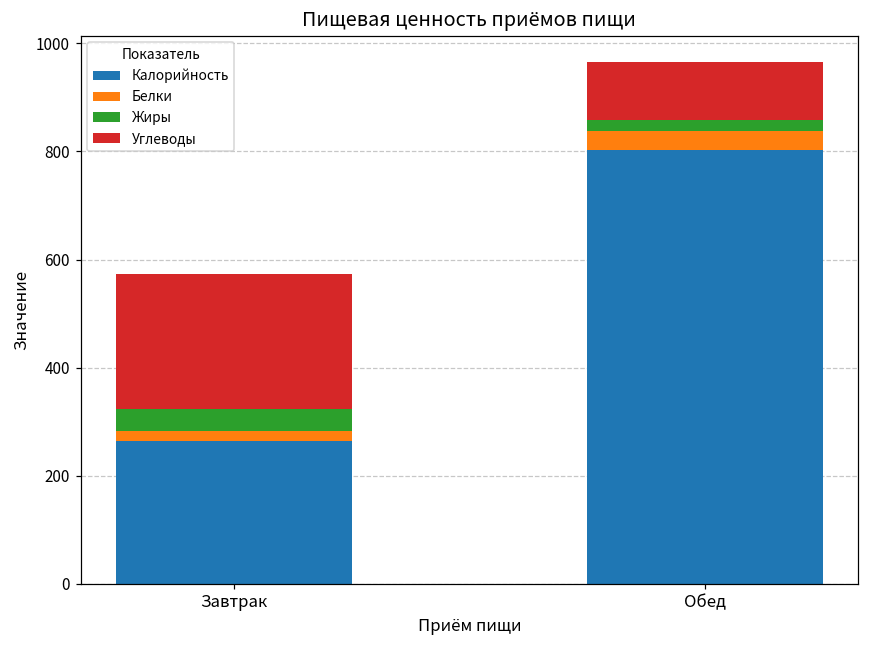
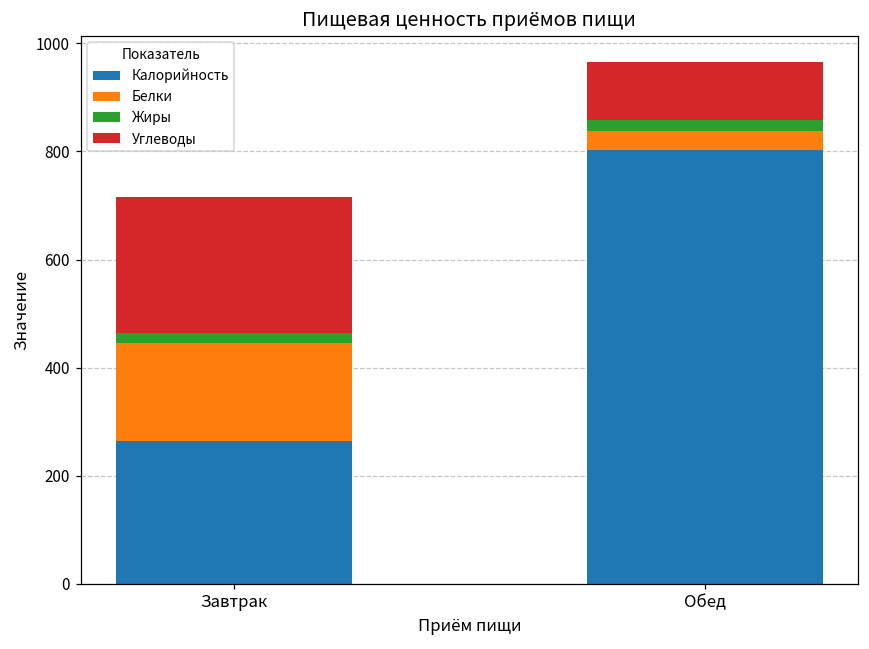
Белки, Завтрак: 20 -> 180
Жиры, Завтрак: 40 -> 20
